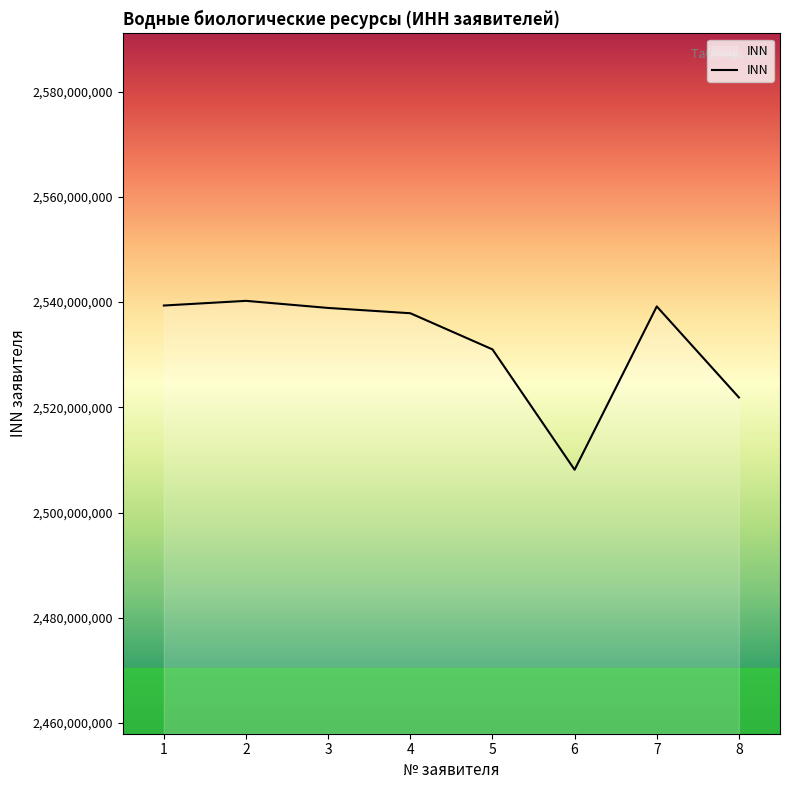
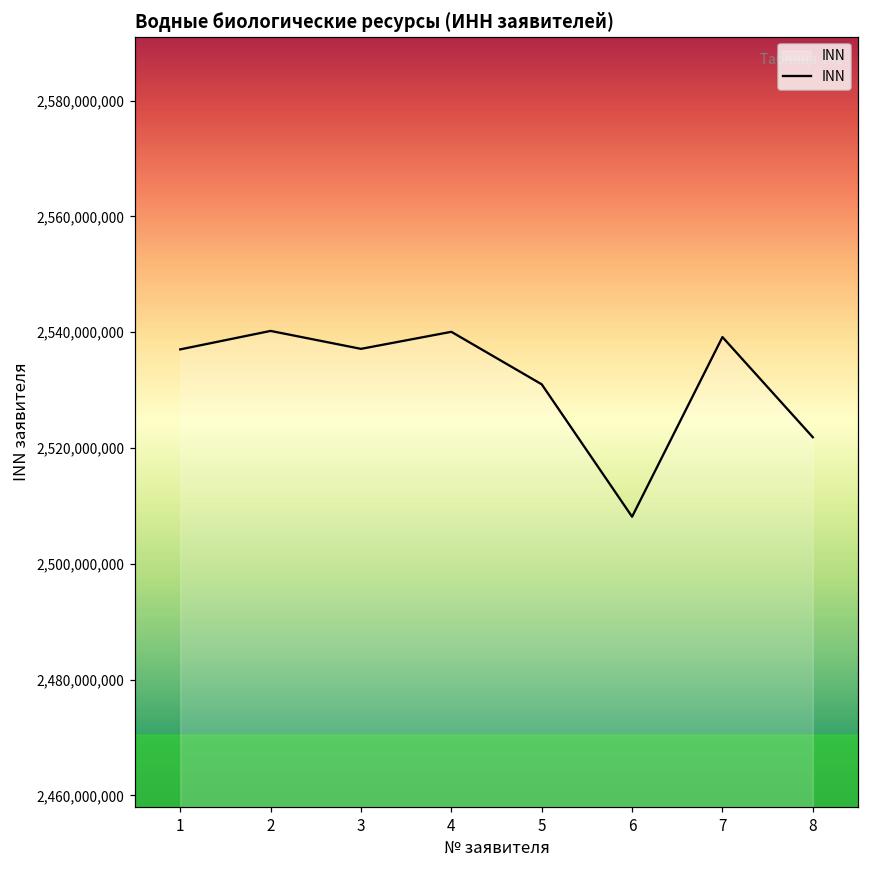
1: 2,539,000,000 -> 2,537,000,000
3: 2,539,000,000 -> 2,537,000,000
4: 2,538,000,000 -> 2,540,000,000
